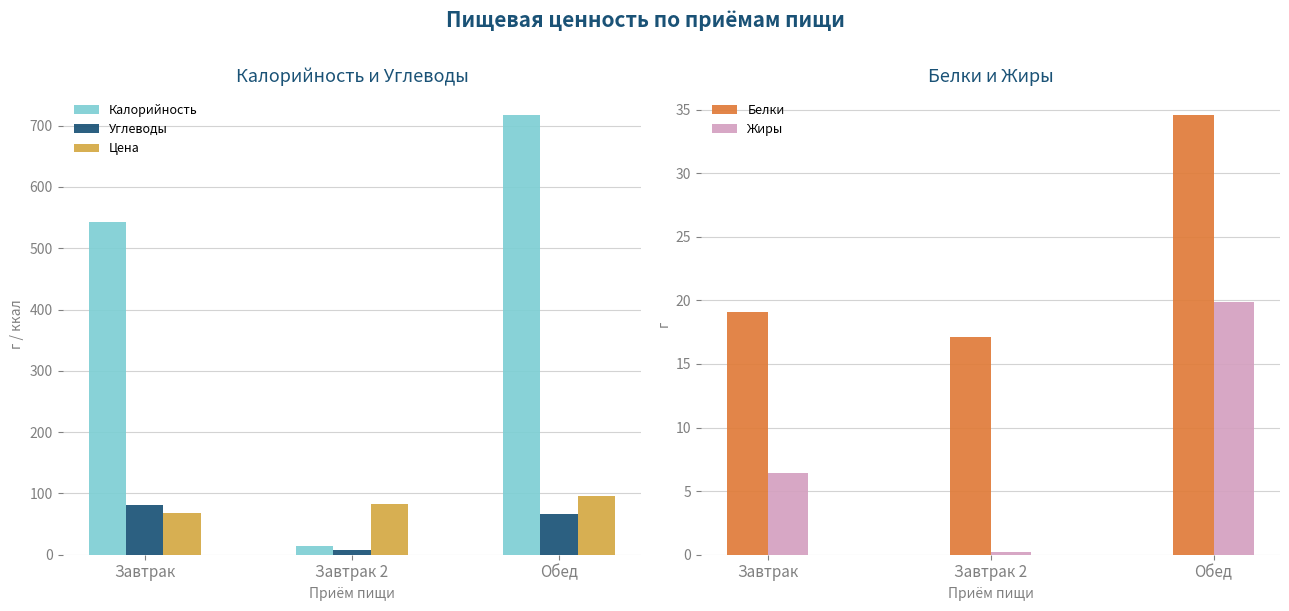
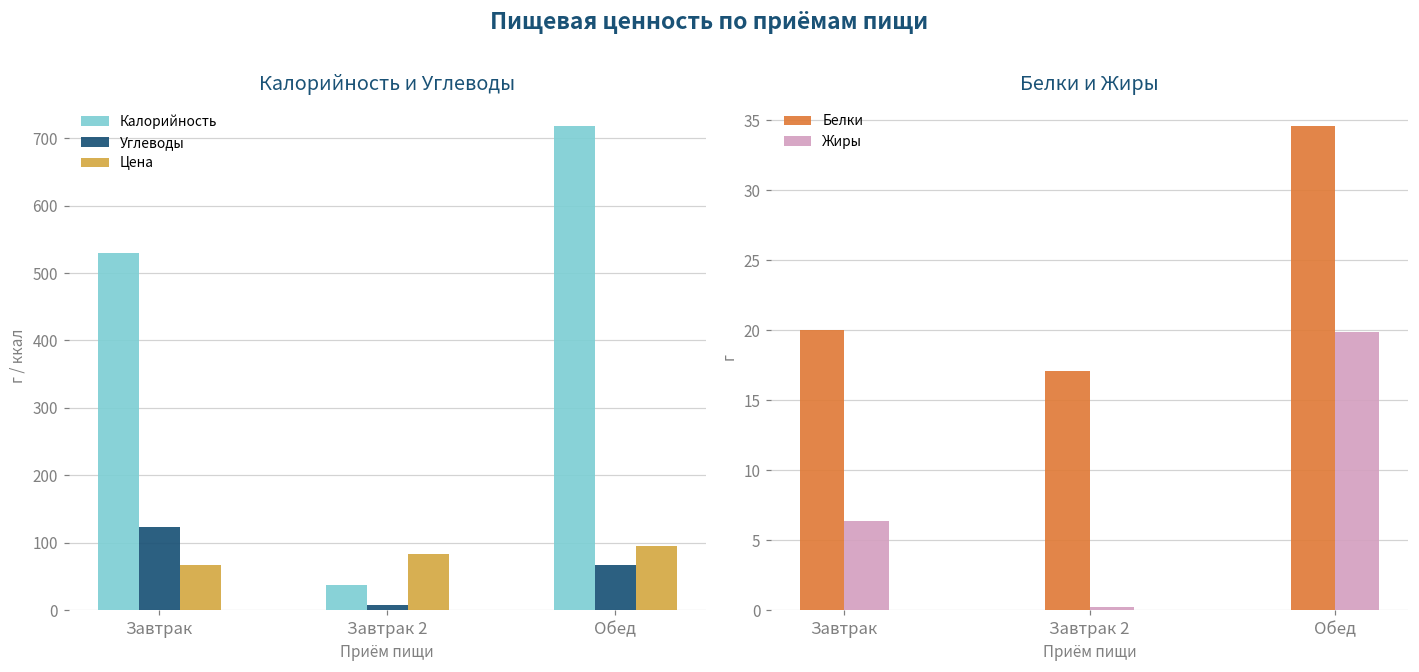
Калорийность и Углеводы, Калорийность, Завтрак: 540 -> 530
Калорийность и Углеводы, Углеводы, Завтрак: 80 -> 120
Калорийность и Углеводы, Калорийность, Завтрак 2: 10 -> 40
Белки и Жиры, Белки, Завтрак: 19.1 -> 20.0
